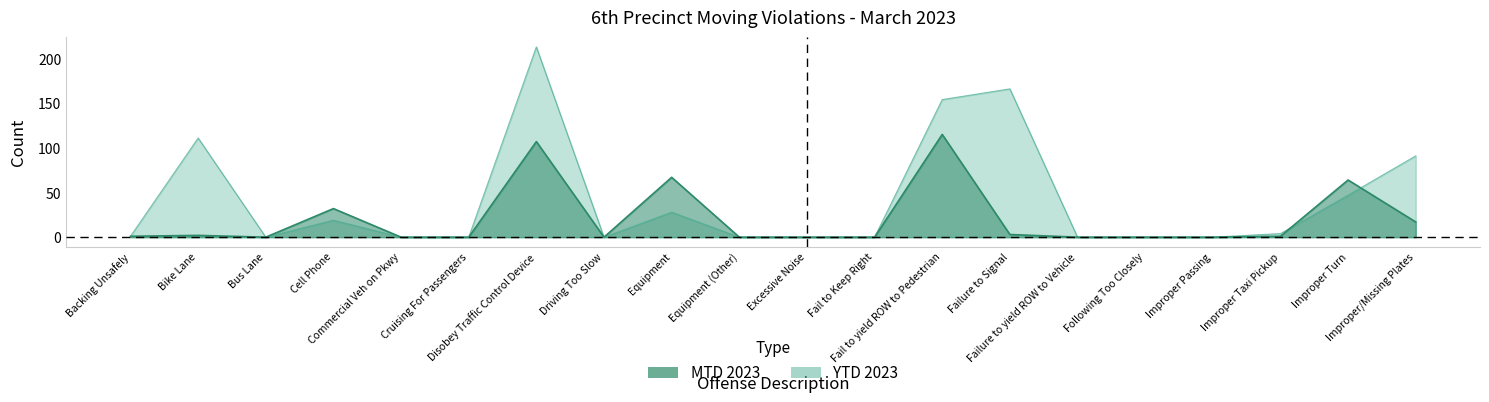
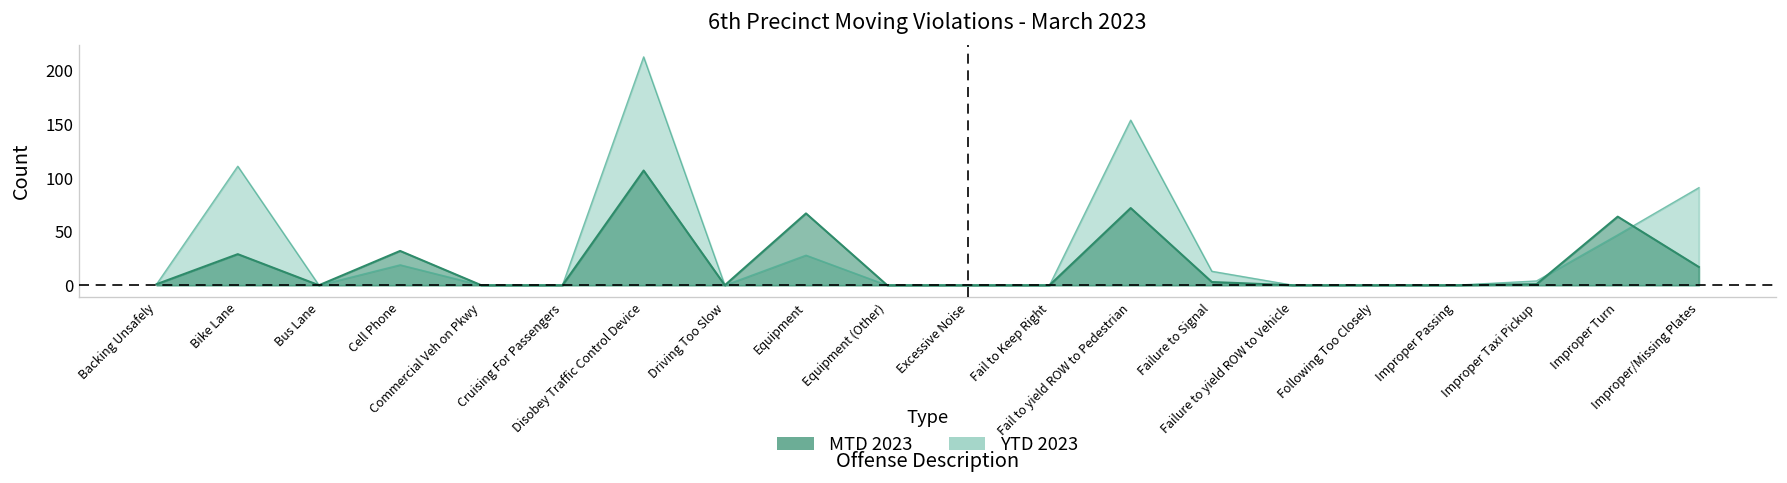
MTD 2023, Bike Lane: 0 -> 30
MTD 2023, Fail to yield ROW to Pedestrian: 120 -> 70
YTD 2023, Failure to Signal: 170 -> 10
